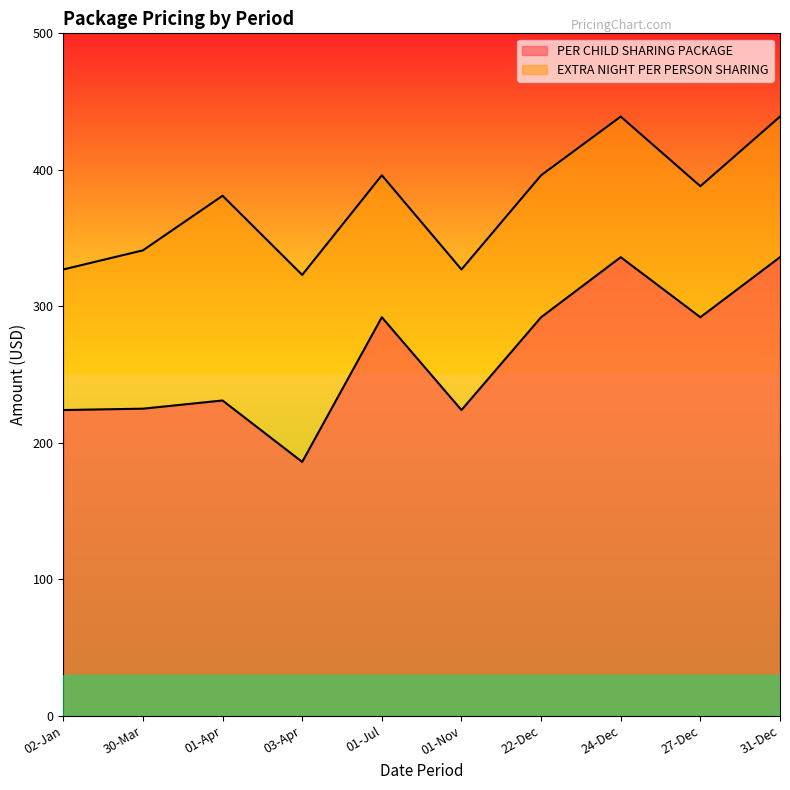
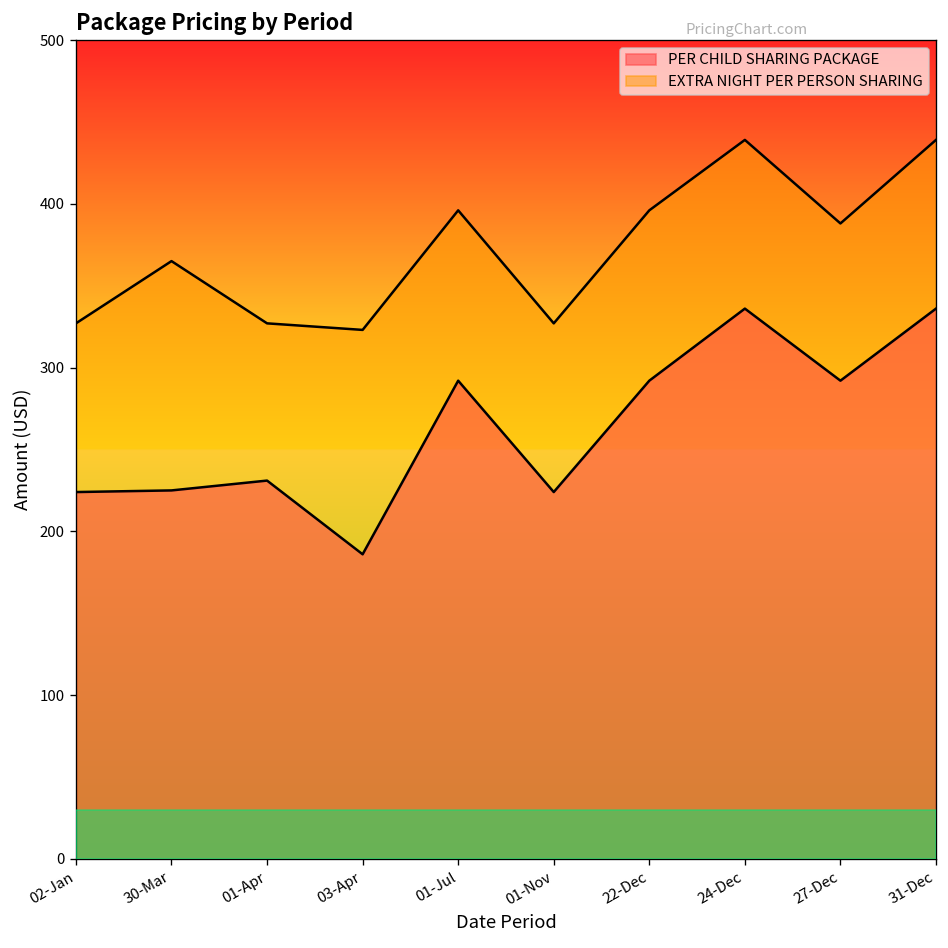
EXTRA NIGHT PER PERSON SHARING, 30-Mar: 341 -> 365
EXTRA NIGHT PER PERSON SHARING, 01-Apr: 381 -> 327
